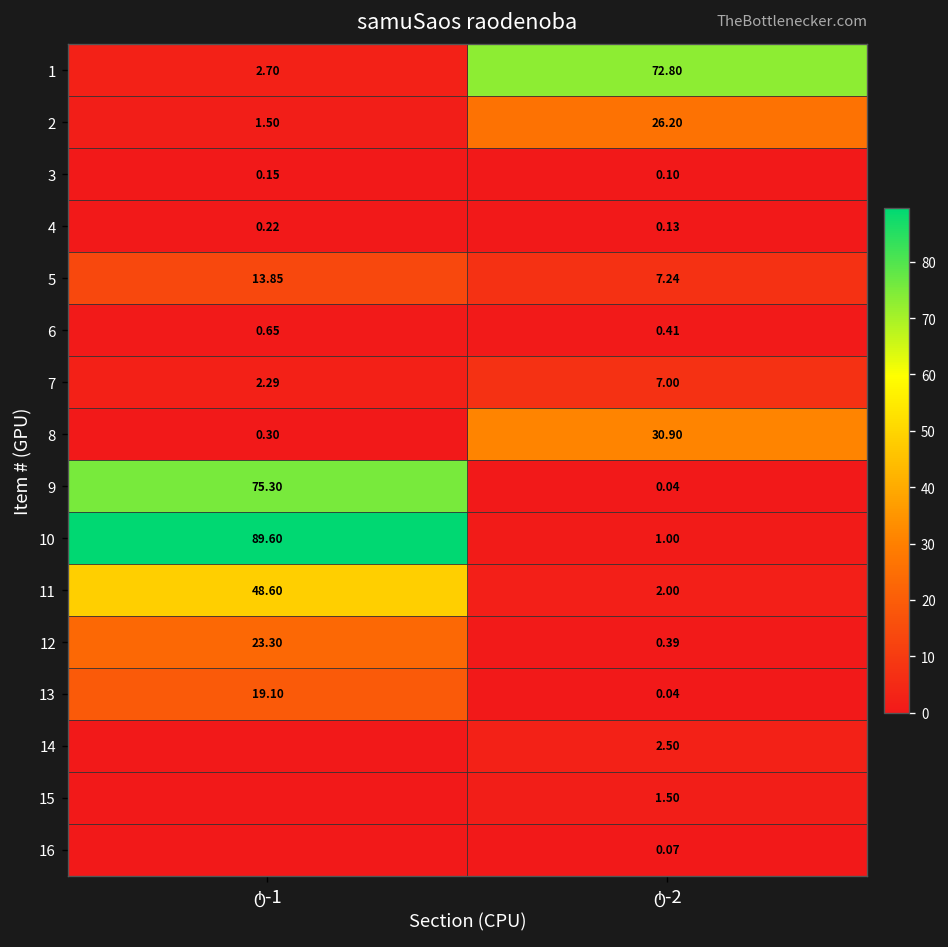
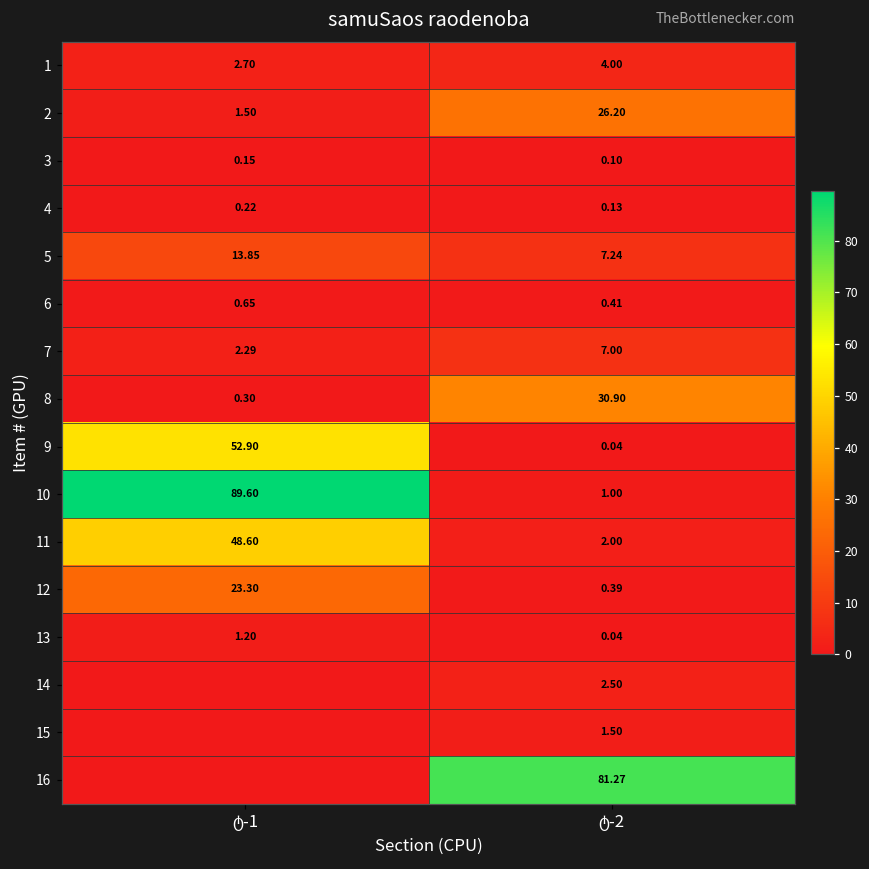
1, ტ-2: 72.80 -> 4.00
9, ტ-1: 75.30 -> 52.90
13, ტ-1: 19.10 -> 1.20
16, ტ-2: 0.07 -> 81.27
